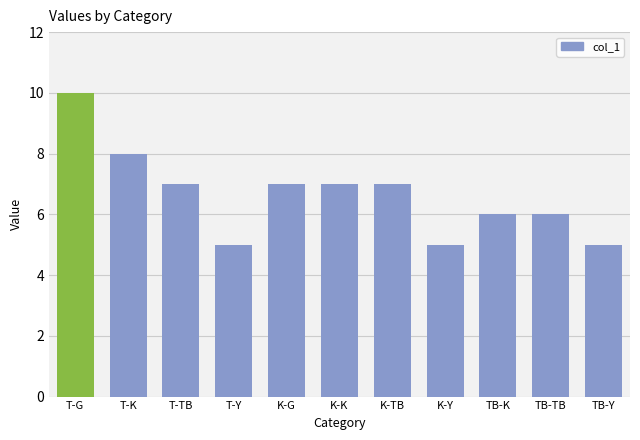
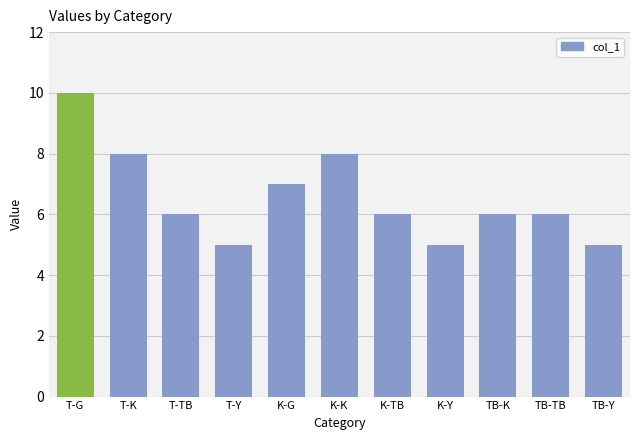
T-TB: 7 -> 6
K-K: 7 -> 8
K-TB: 7 -> 6
